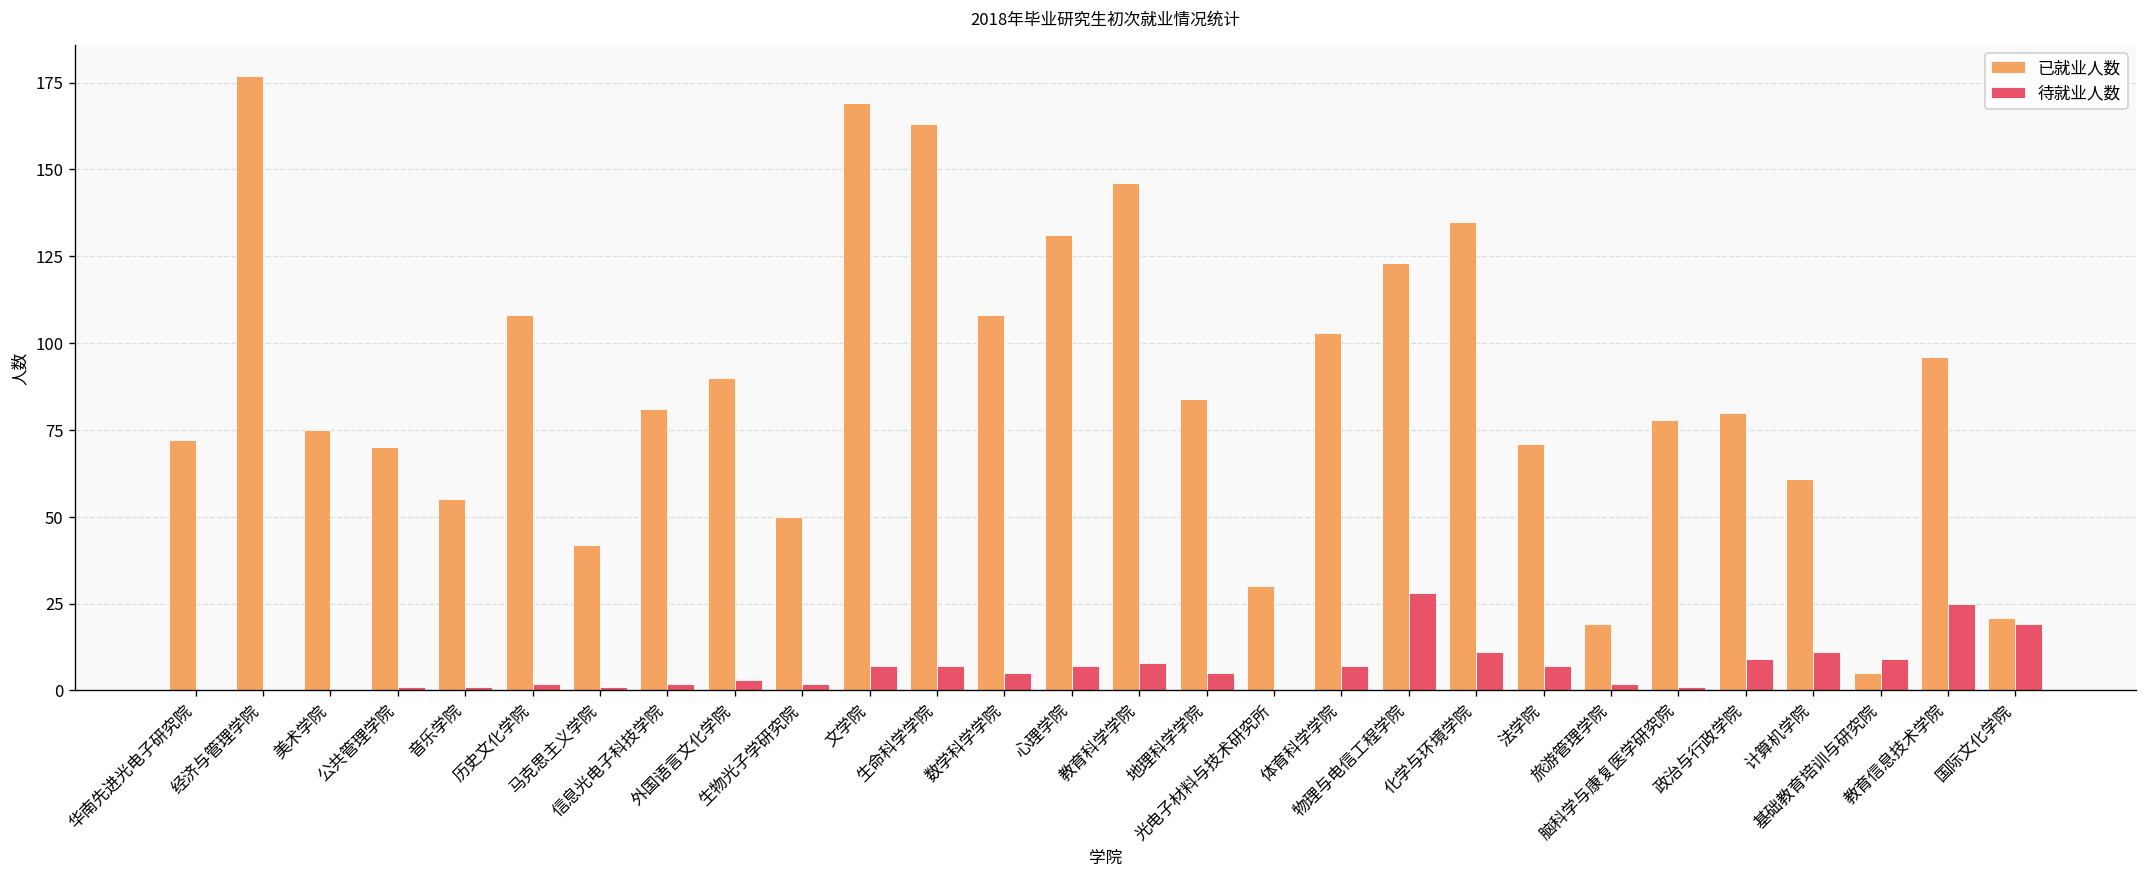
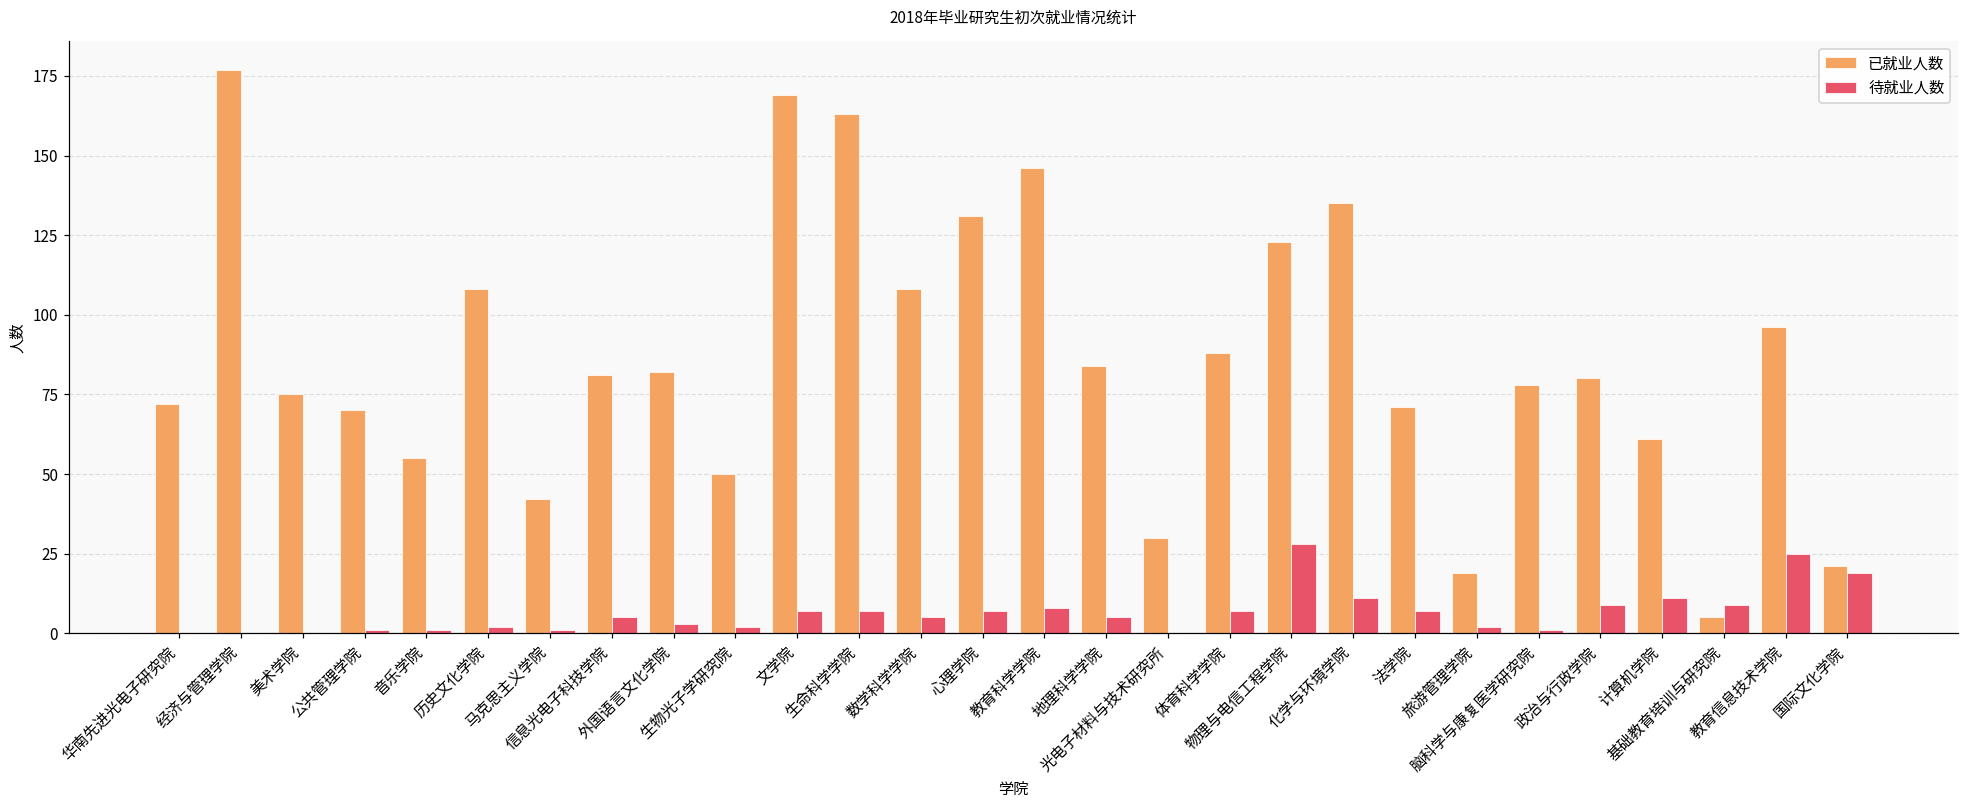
待就业人数, 信息光电子科技学院: 2 -> 5
已就业人数, 外国语言文化学院: 90 -> 82
已就业人数, 体育科学学院: 103 -> 88
